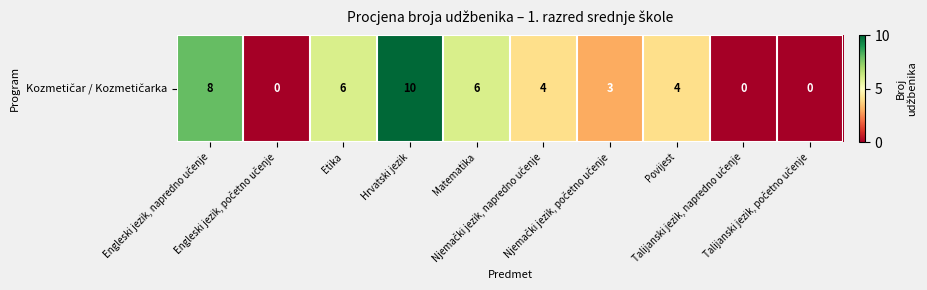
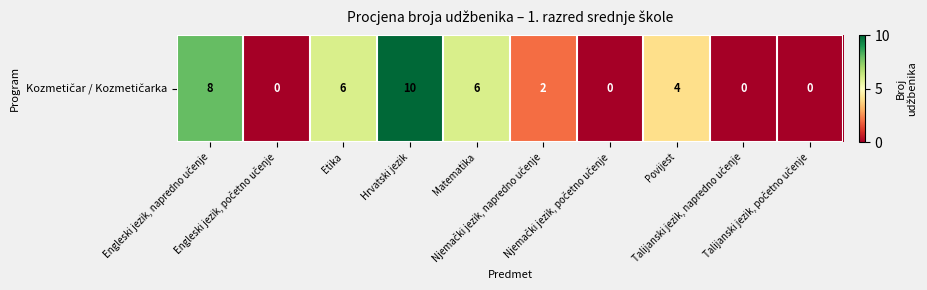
Kozmetičar / Kozmetičarka, Njemački jezik, napredno učenje: 4 -> 2
Kozmetičar / Kozmetičarka, Njemački jezik, početno učenje: 3 -> 0
